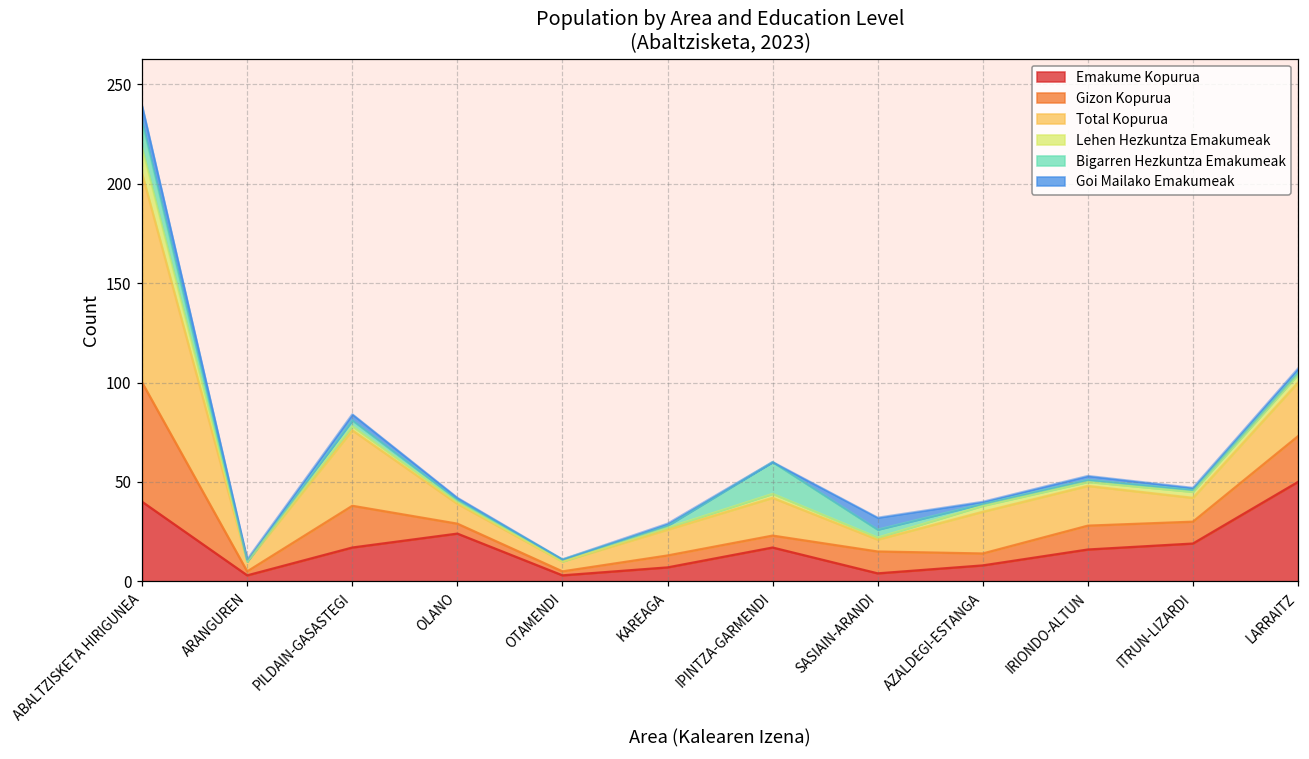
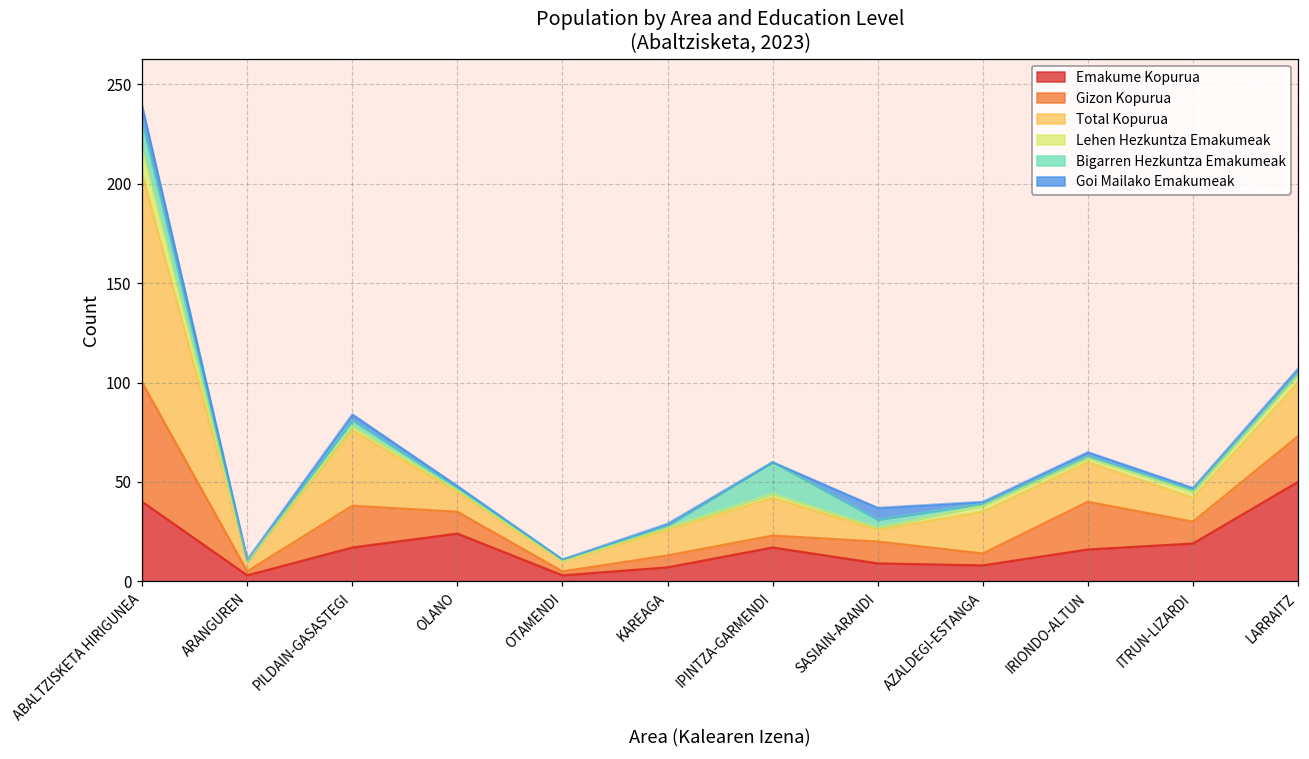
Gizon Kopurua, OLANO: 5 -> 11
Emakume Kopurua, SASIAIN-ARANDI: 4 -> 9
Gizon Kopurua, IRIONDO-ALTUN: 12 -> 24
